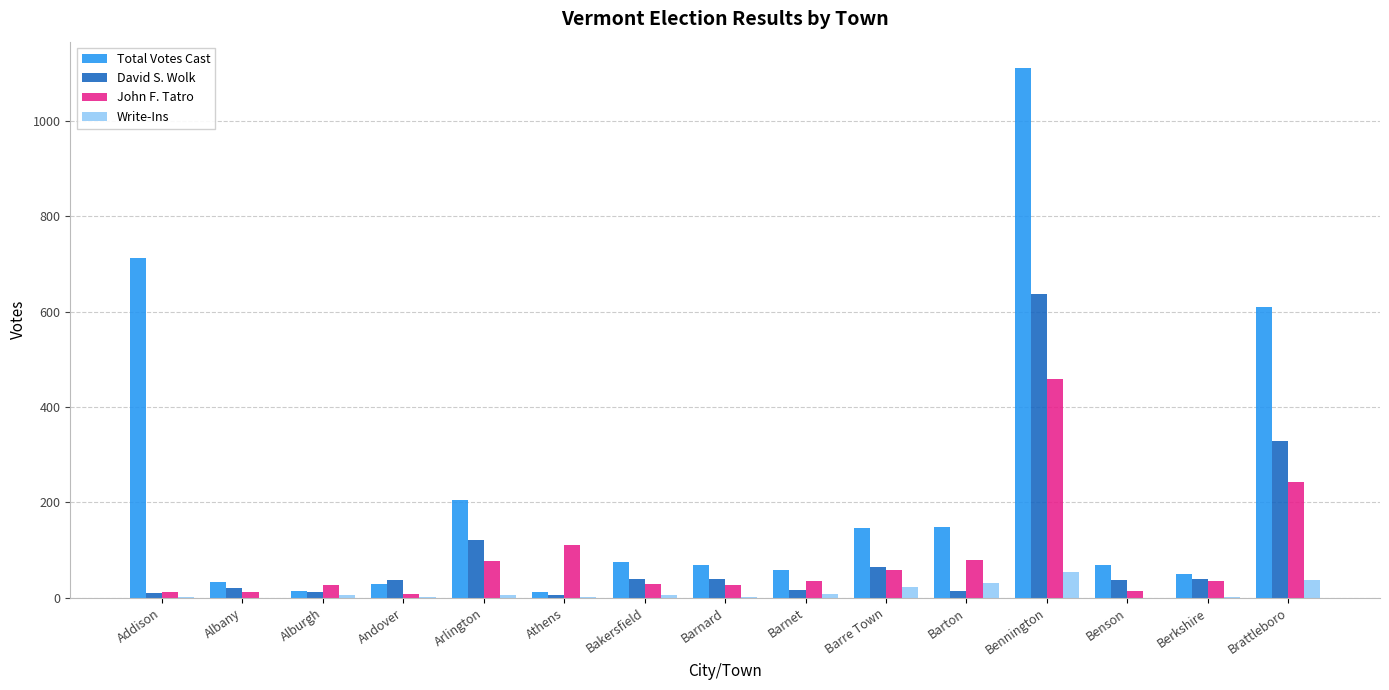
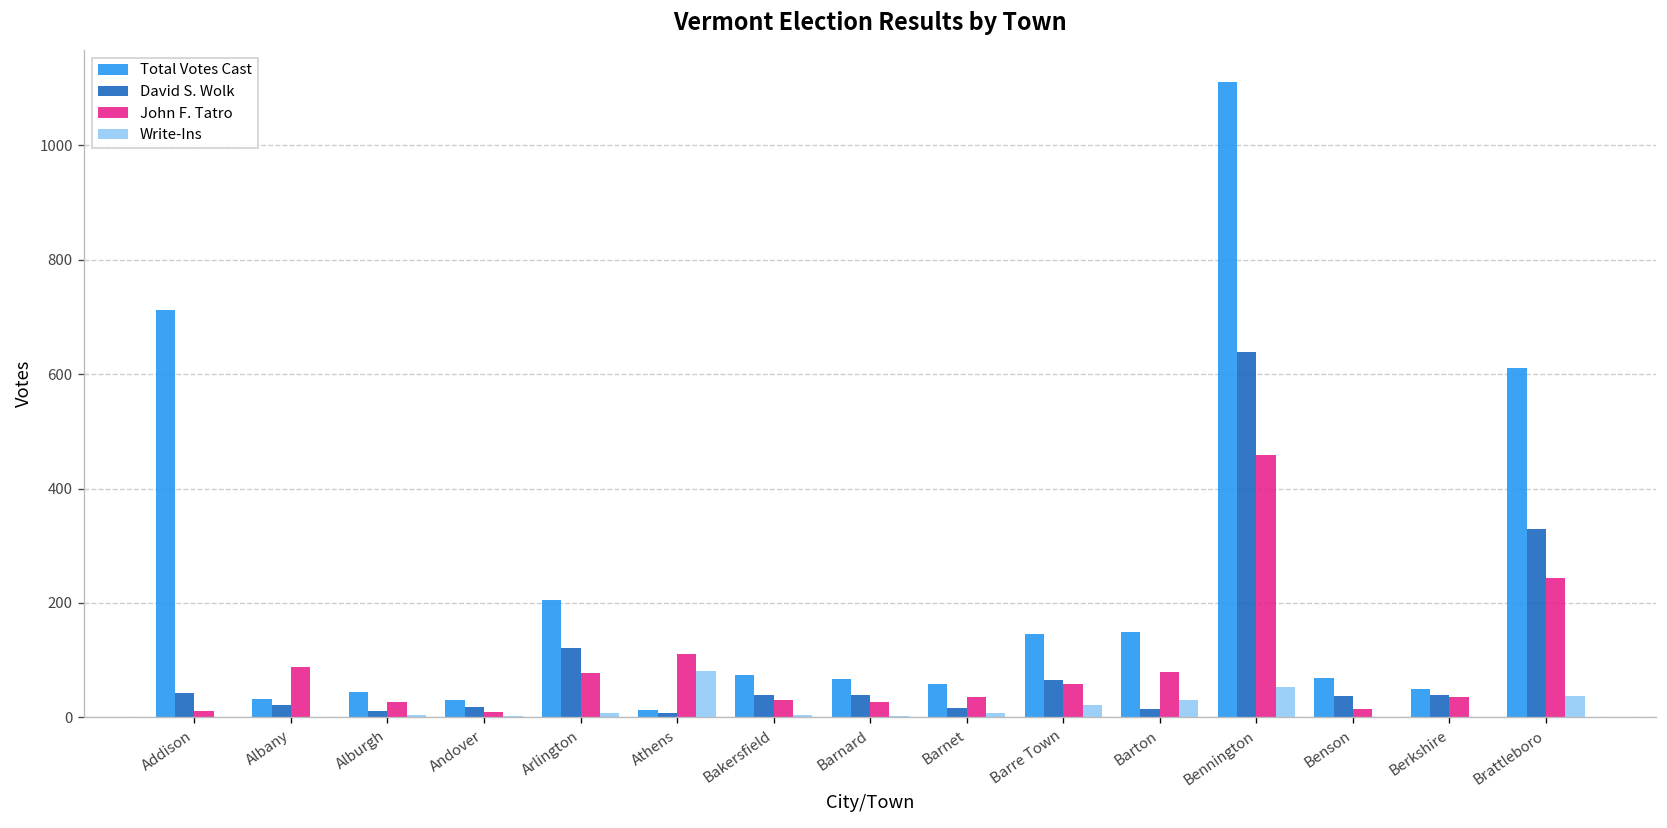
David S. Wolk, Addison: 10 -> 40
John F. Tatro, Albany: 10 -> 90
Total Votes Cast, Alburgh: 20 -> 40
David S. Wolk, Andover: 40 -> 20
Write-Ins, Athens: 0 -> 80
